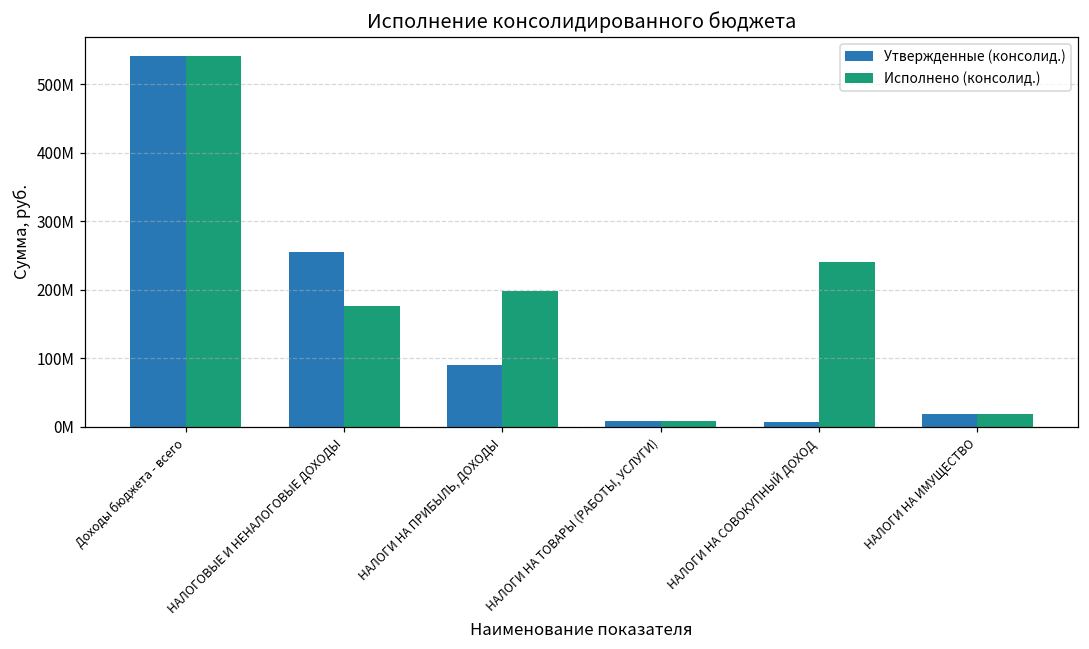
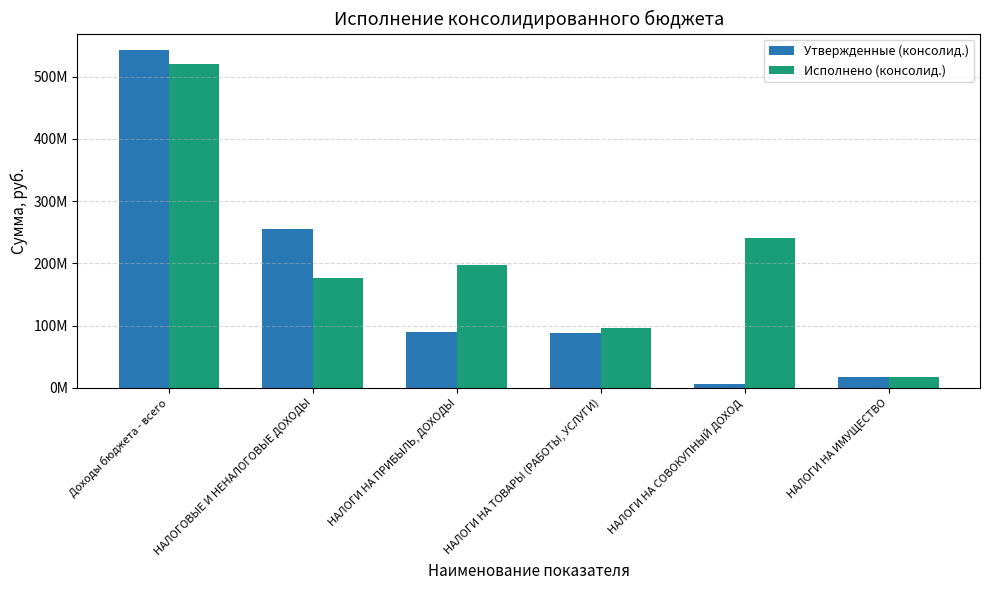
Исполнено (консолид.), Доходы бюджета - всего: 540000000 -> 520000000
Утвержденные (консолид.), НАЛОГИ НА ТОВАРЫ (РАБОТЫ, УСЛУГИ): 10000000 -> 90000000
Исполнено (консолид.), НАЛОГИ НА ТОВАРЫ (РАБОТЫ, УСЛУГИ): 10000000 -> 100000000
